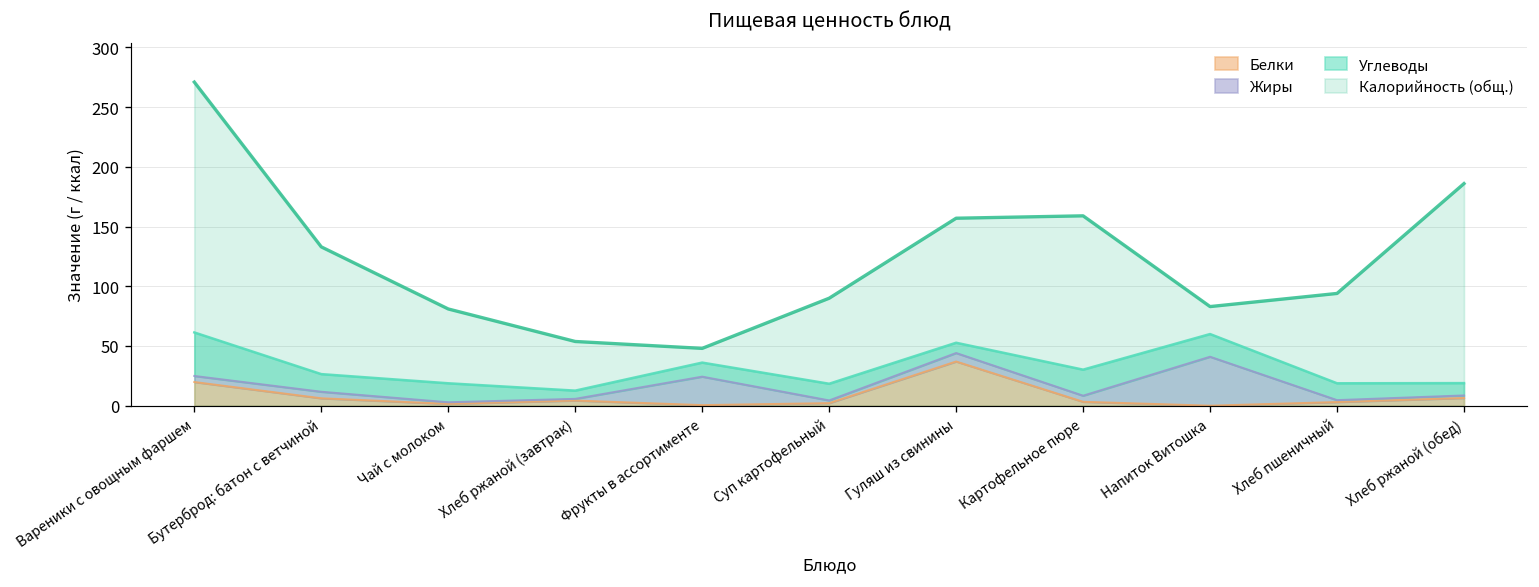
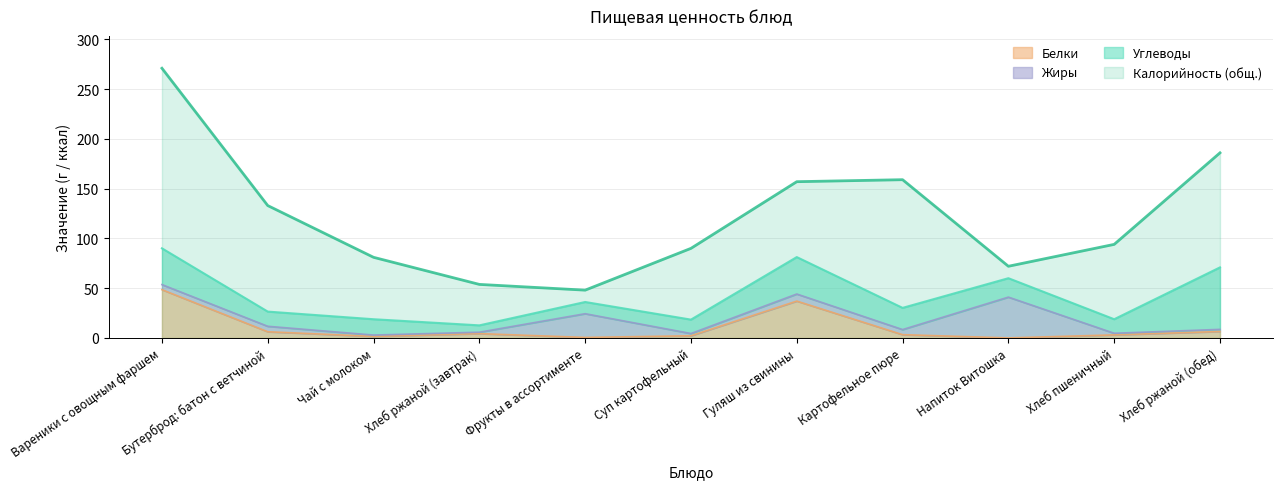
Белки, Вареники с овощным фаршем: 20 -> 50
Углеводы, Гуляш из свинины: 10 -> 40
Калорийность (общ.), Напиток Витошка: 80 -> 70
Углеводы, Хлеб ржаной (обед): 10 -> 60
